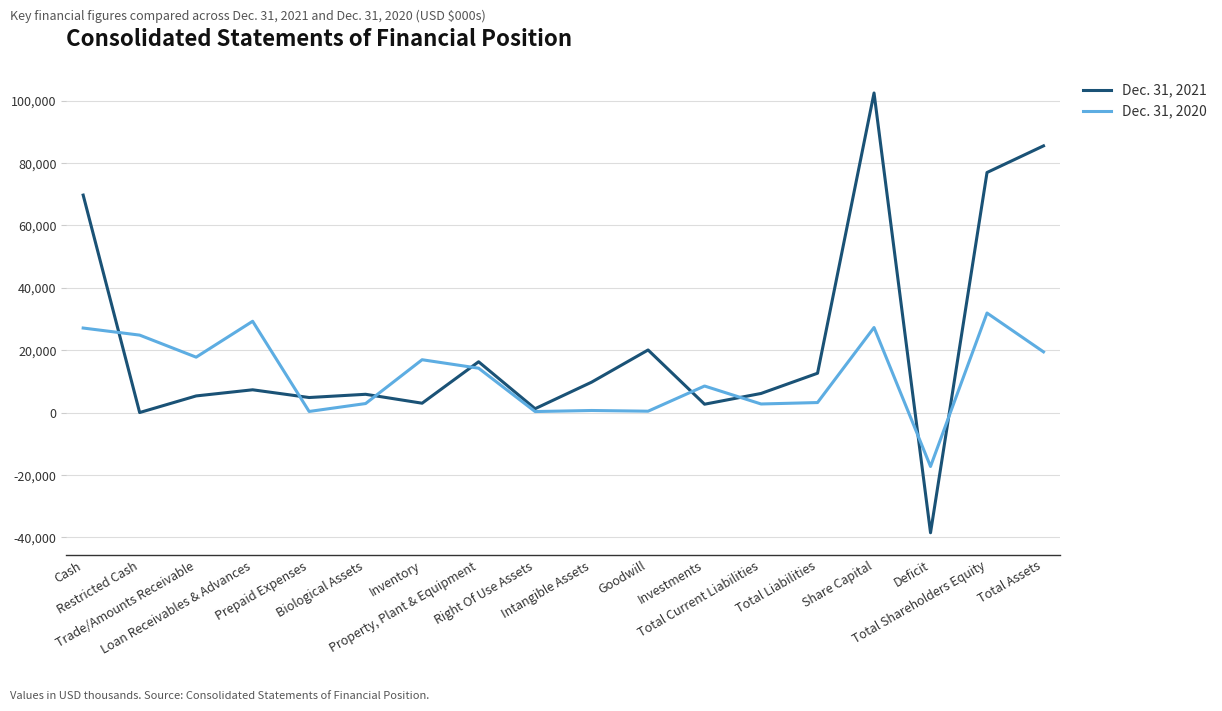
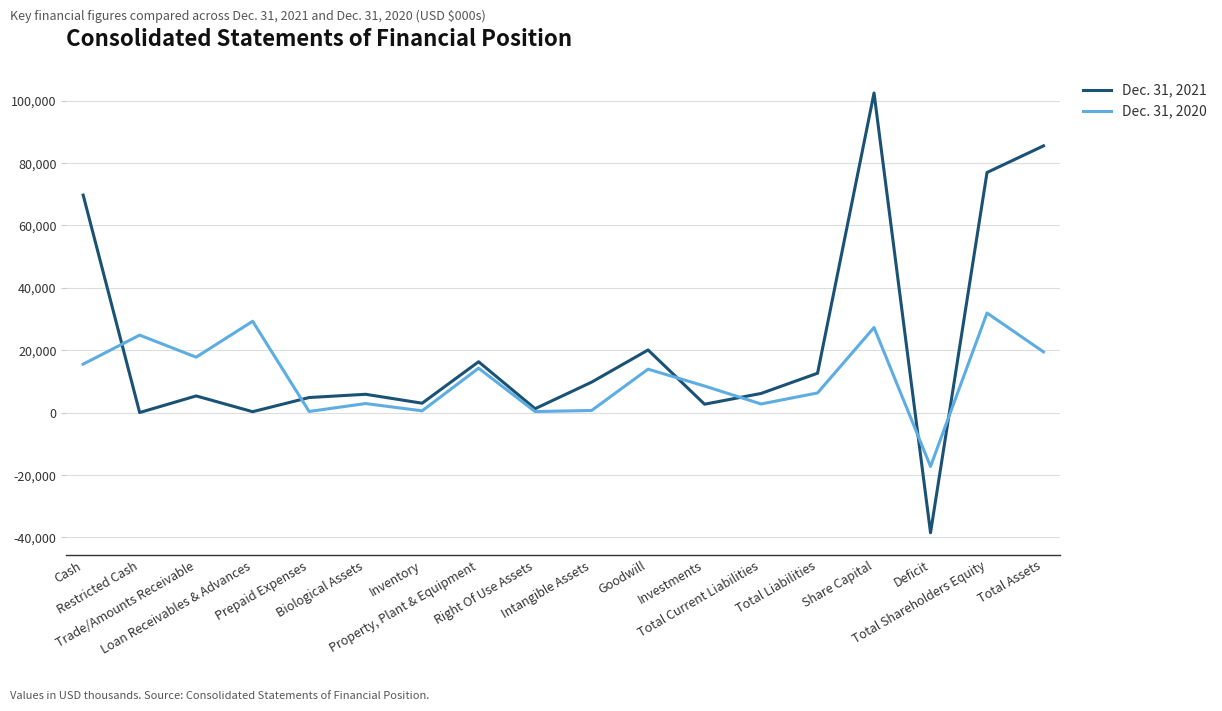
Dec. 31, 2020, Cash: 27,000 -> 16,000
Dec. 31, 2021, Loan Receivables & Advances: 7,000 -> 0
Dec. 31, 2020, Inventory: 17,000 -> 1,000
Dec. 31, 2020, Goodwill: 0 -> 14,000
Dec. 31, 2020, Total Liabilities: 3,000 -> 6,000
